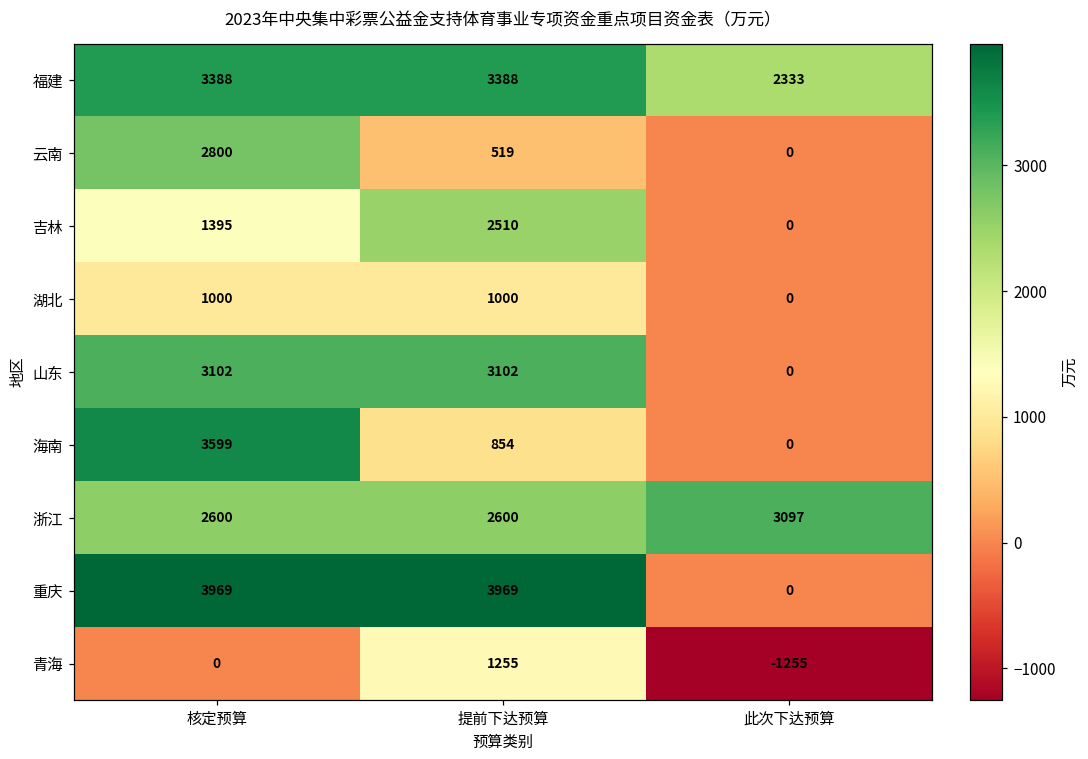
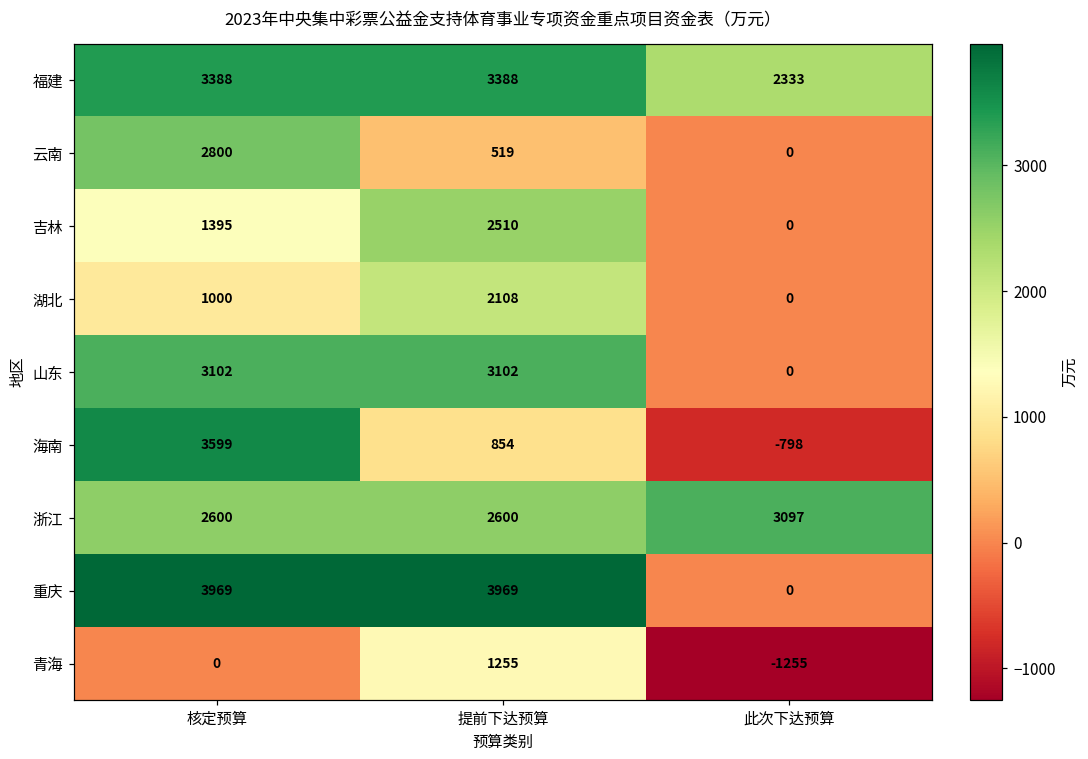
湖北, 提前下达预算: 1000 -> 2108
海南, 此次下达预算: 0 -> -798
